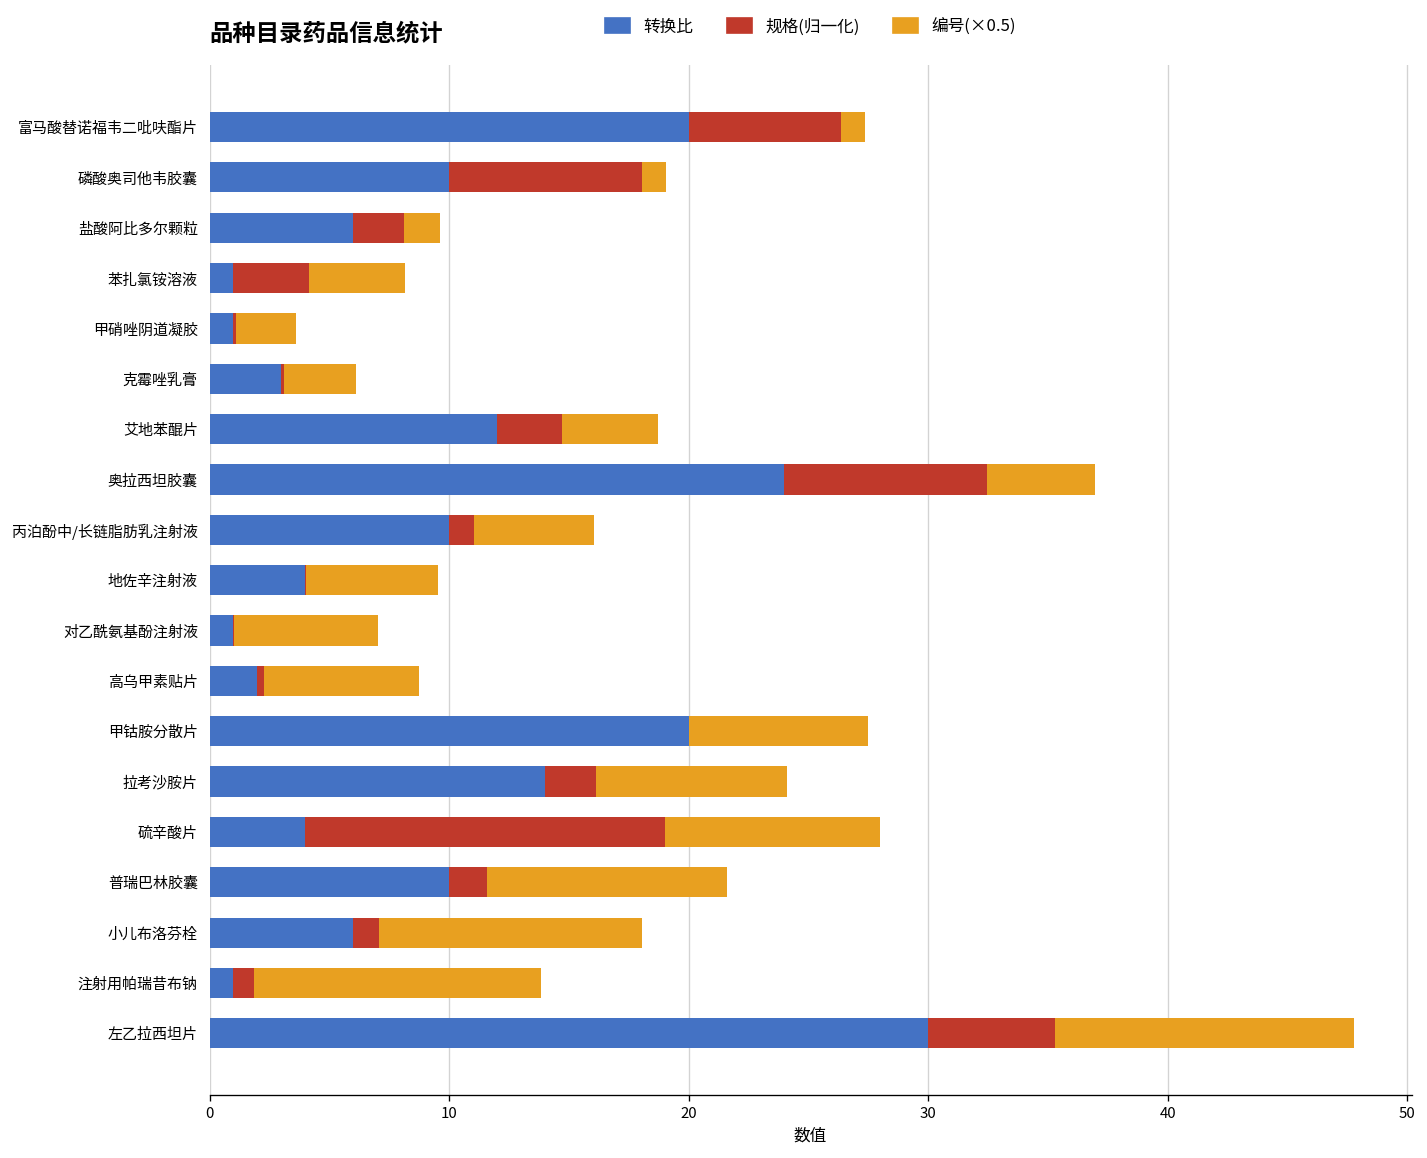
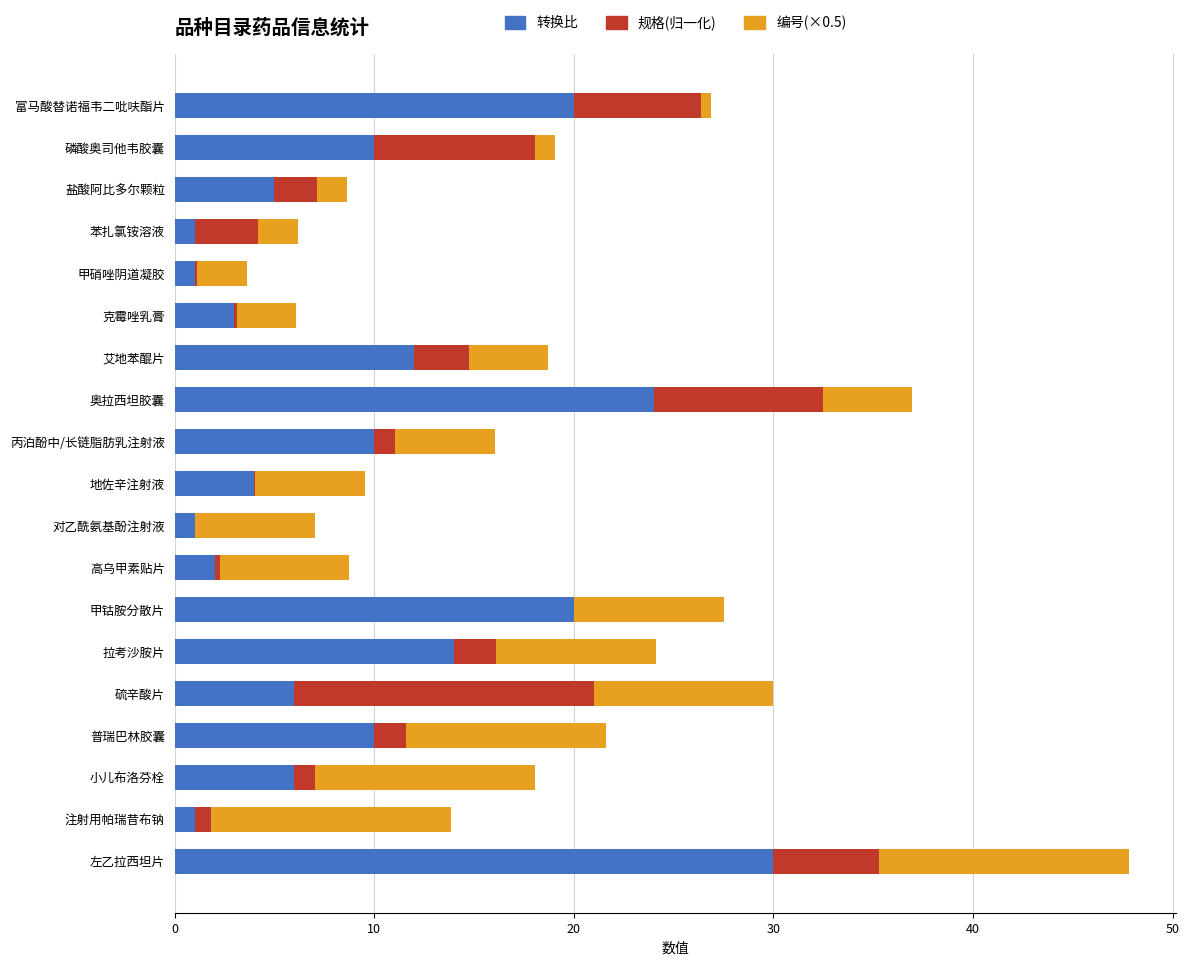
编号(×0.5), 富马酸替诺福韦二吡呋酯片: 1.0 -> 0.5
转换比, 盐酸阿比多尔颗粒: 6 -> 5
编号(×0.5), 苯扎氯铵溶液: 4.0 -> 2.0
转换比, 硫辛酸片: 4 -> 6
